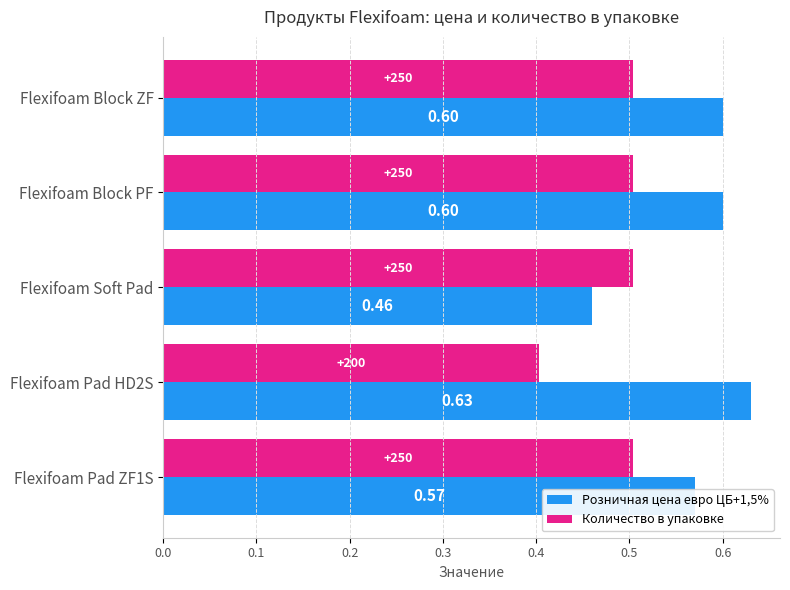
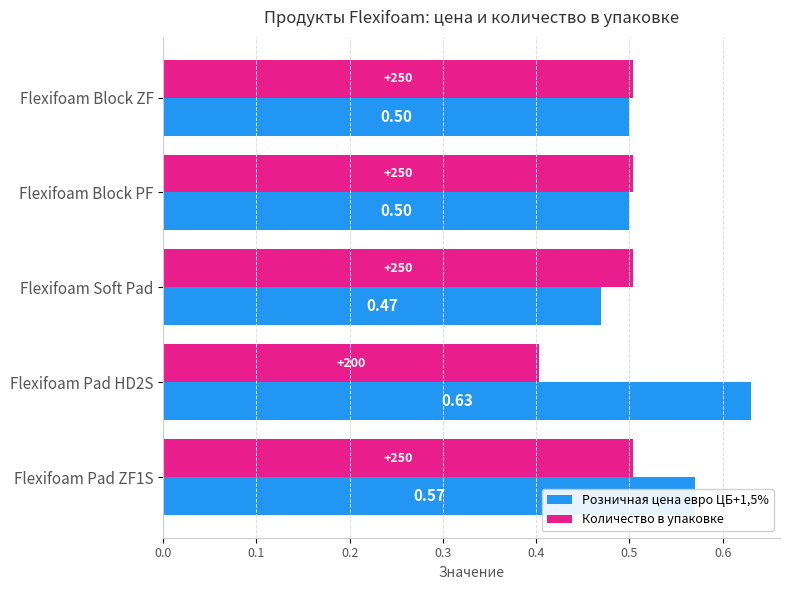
Розничная цена евро ЦБ+1,5%, Flexifoam Block ZF: 0.60 -> 0.50
Розничная цена евро ЦБ+1,5%, Flexifoam Block PF: 0.60 -> 0.50
Розничная цена евро ЦБ+1,5%, Flexifoam Soft Pad: 0.46 -> 0.47
